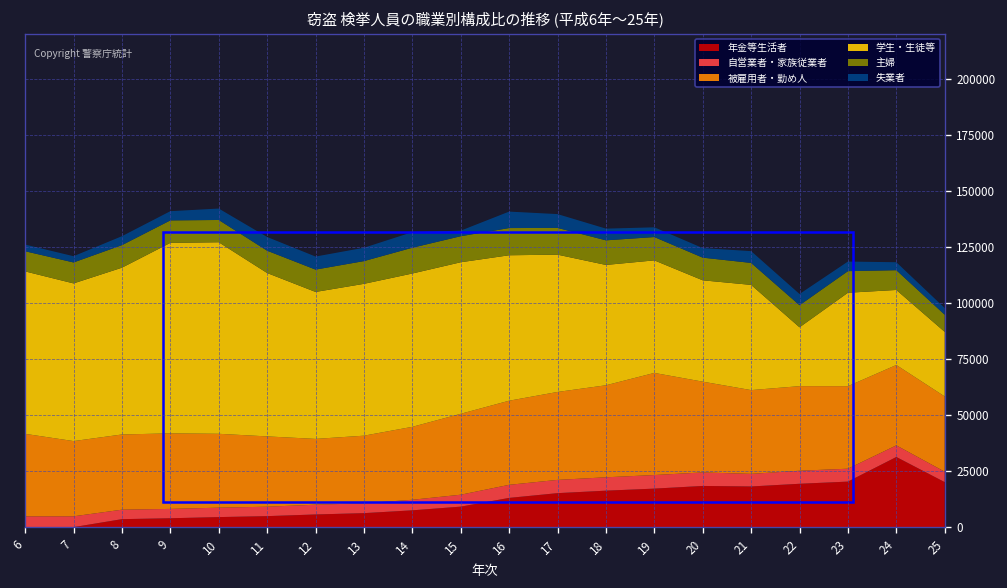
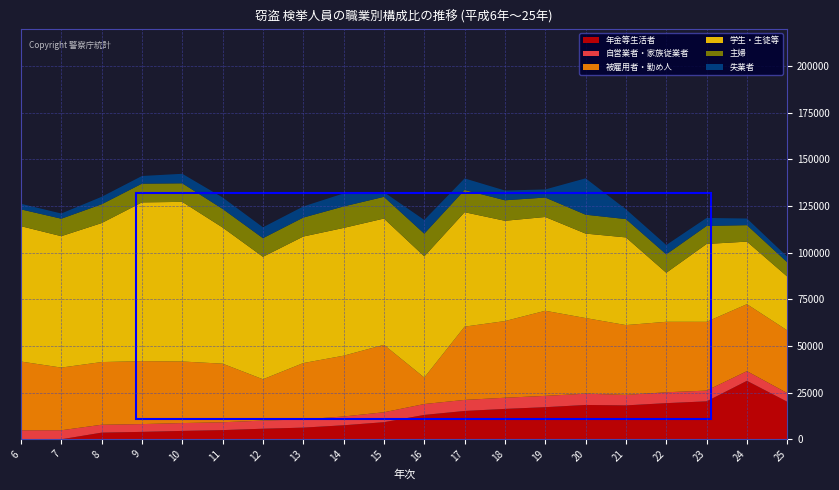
被雇用者・勤め人, 12: 29000 -> 22000
被雇用者・勤め人, 16: 38000 -> 14000
失業者, 20: 4000 -> 19000
